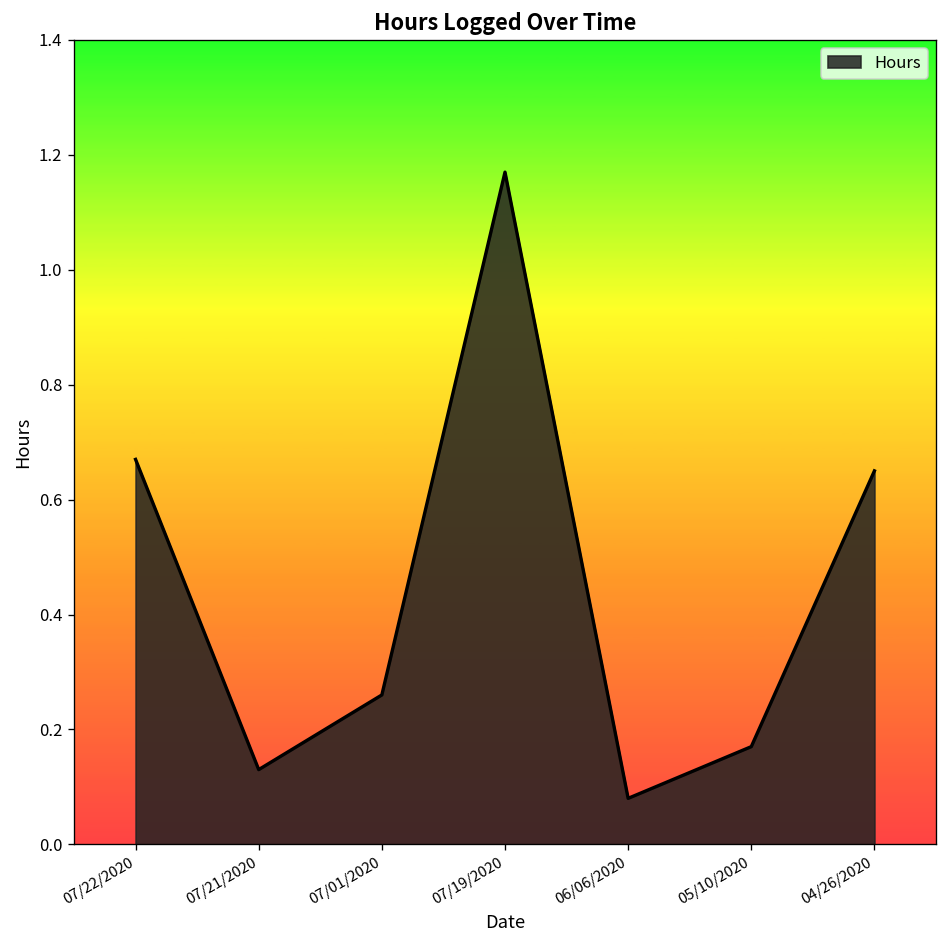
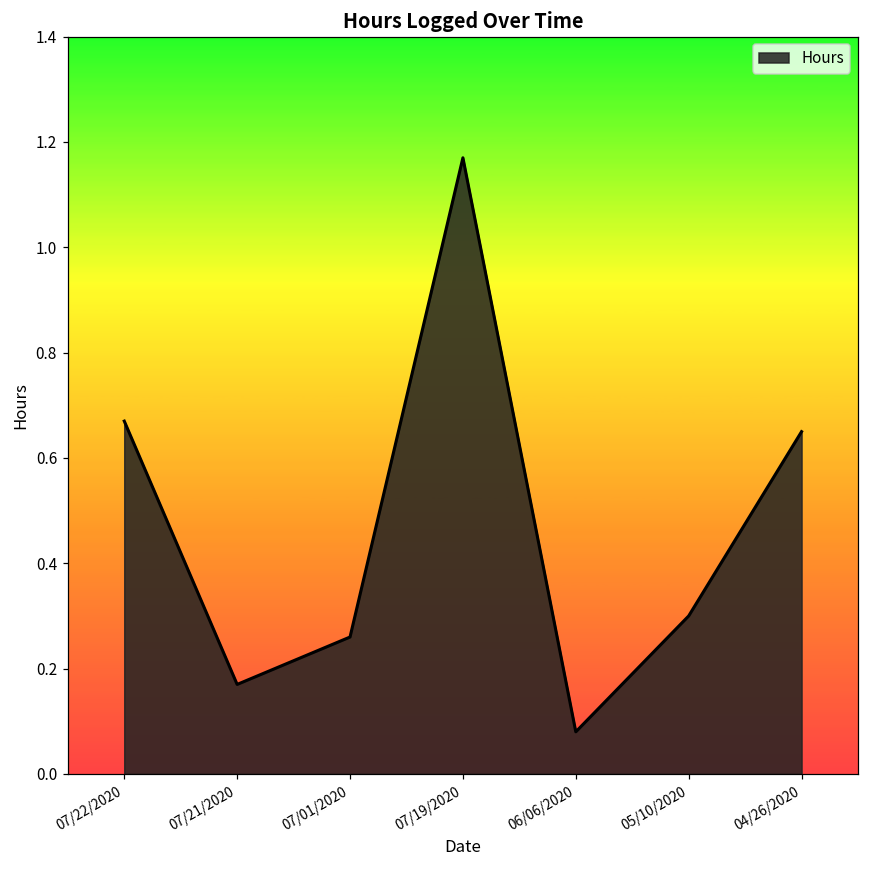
07/21/2020: 0.13 -> 0.17
05/10/2020: 0.17 -> 0.30
